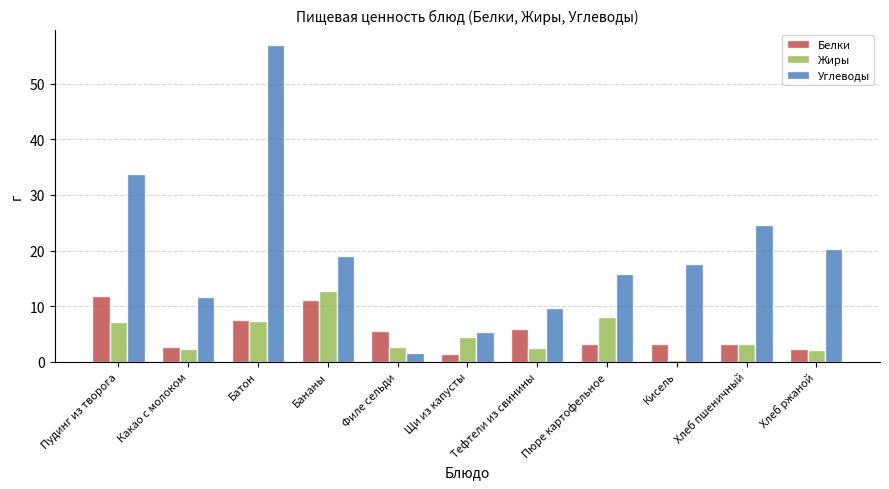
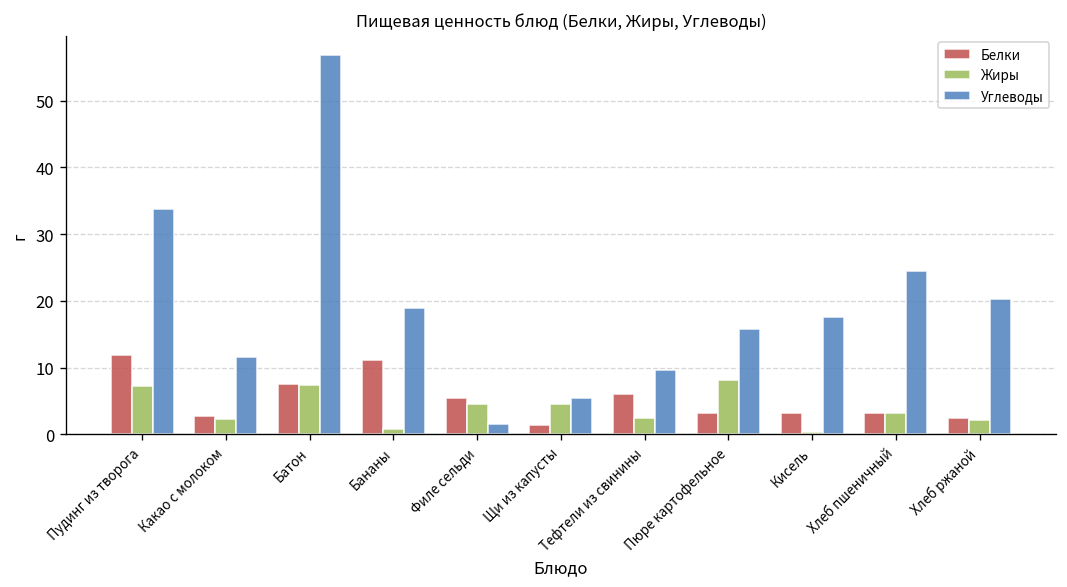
Жиры, Бананы: 13 -> 1
Жиры, Филе сельди: 3 -> 5
